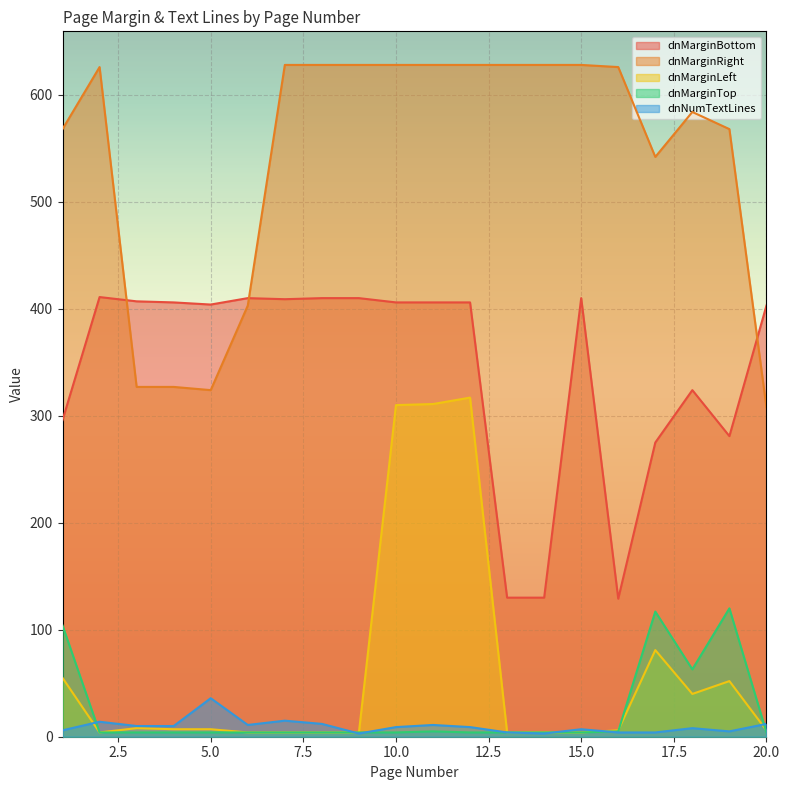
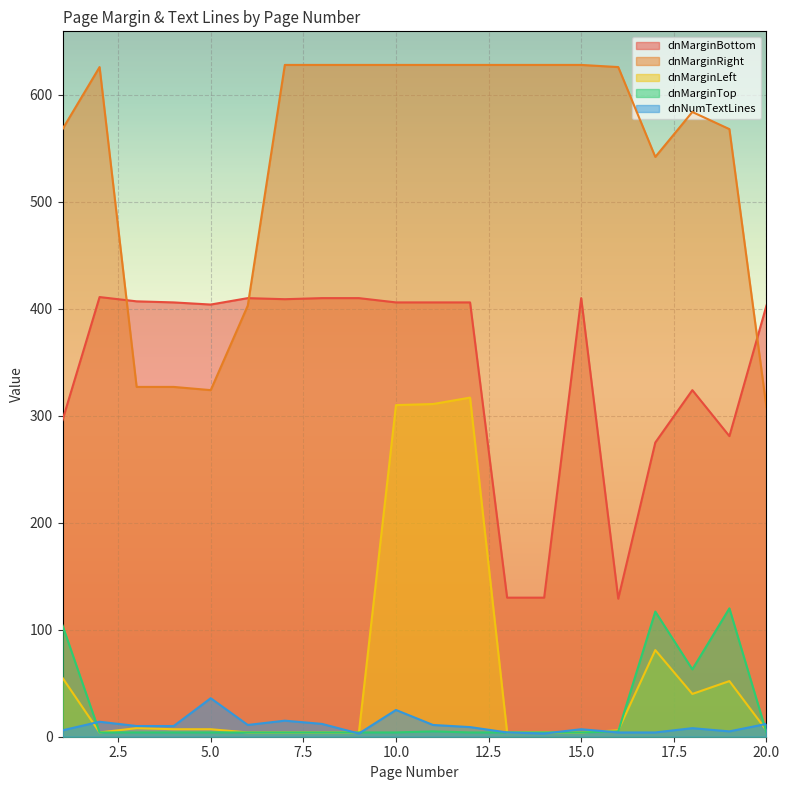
dnNumTextLines, 10.0: 9 -> 25
